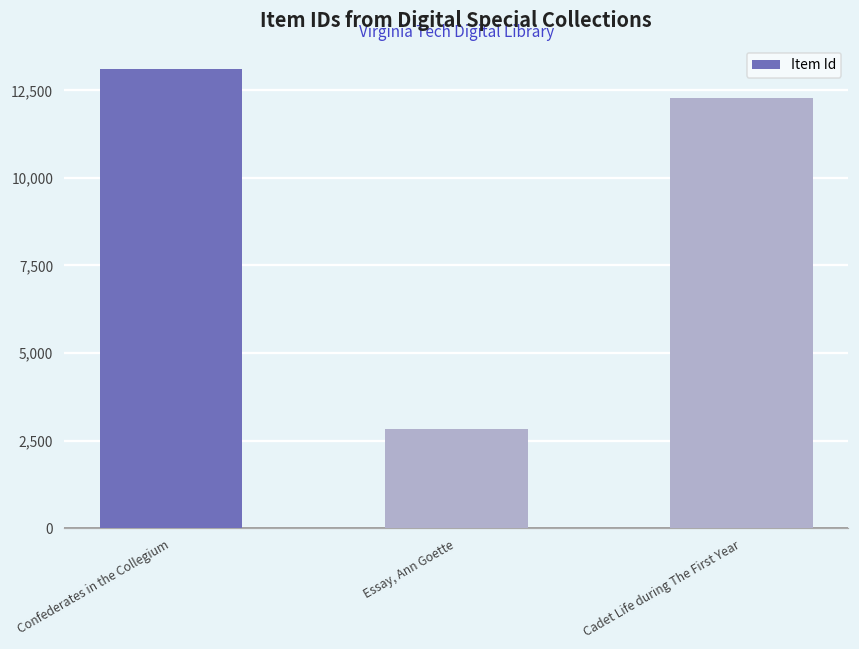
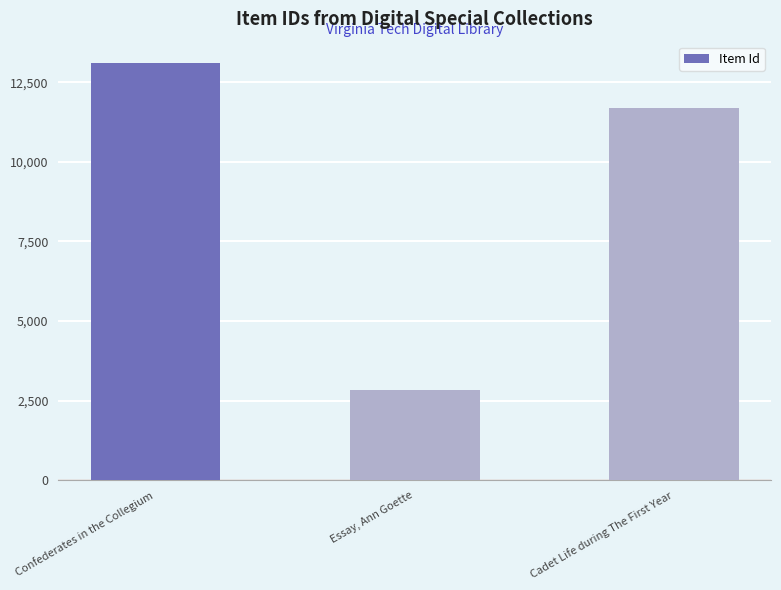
Cadet Life during The First Year: 12,300 -> 11,700
